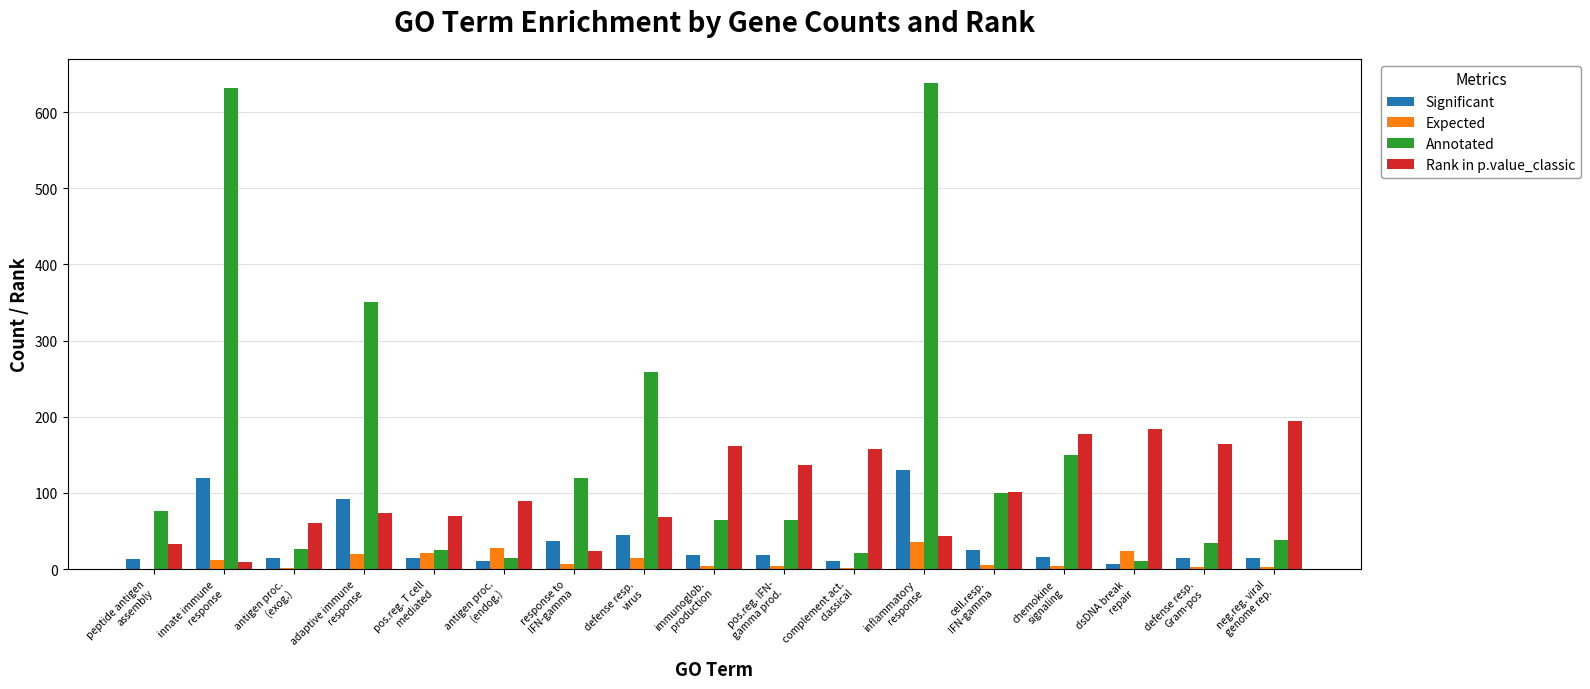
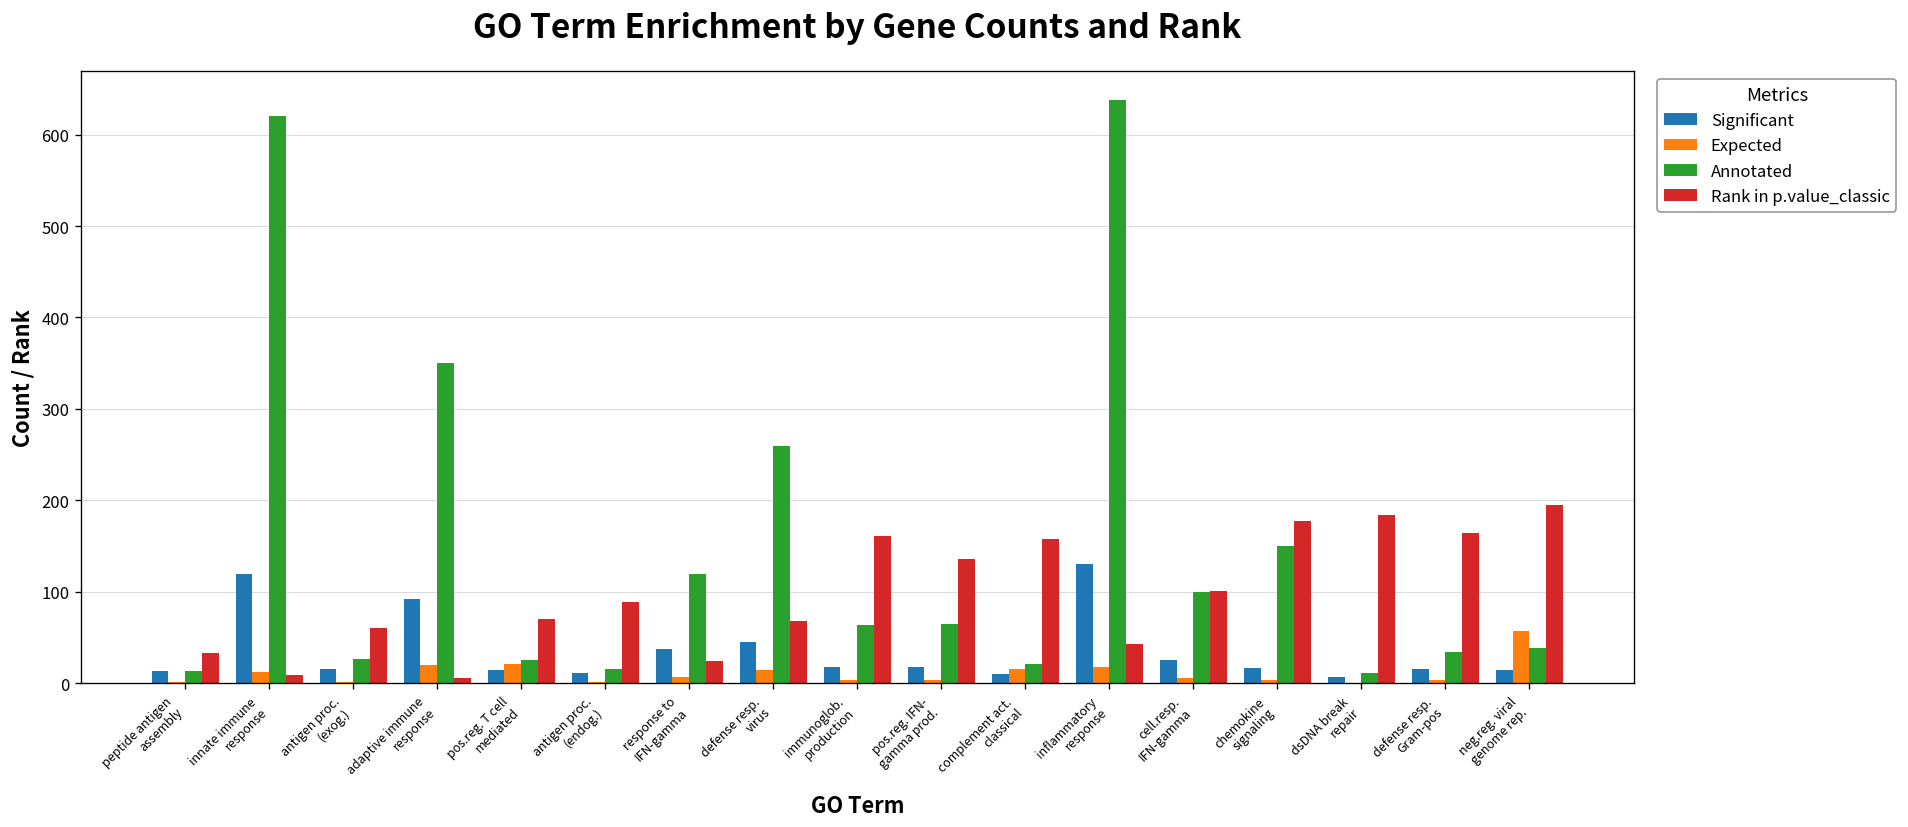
Annotated, peptide antigen assembly: 80 -> 10
Annotated, innate immune response: 630 -> 620
Rank in p.value_classic, adaptive immune response: 70 -> 10
Expected, antigen proc. (endog.): 30 -> 0
Expected, complement act. classical: 0 -> 20
Expected, inflammatory response: 40 -> 20
Expected, dsDNA break repair: 20 -> 0
Expected, neg.reg. viral genome rep.: 0 -> 60
